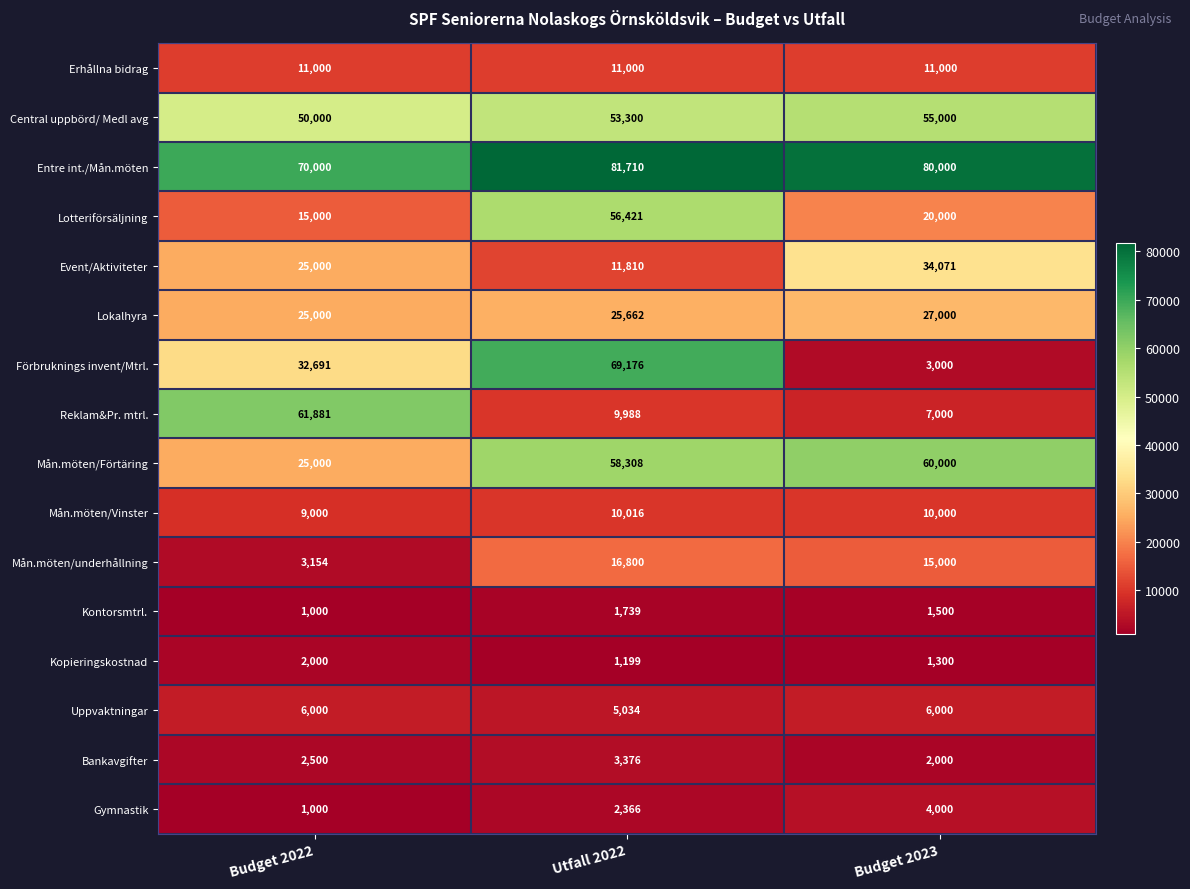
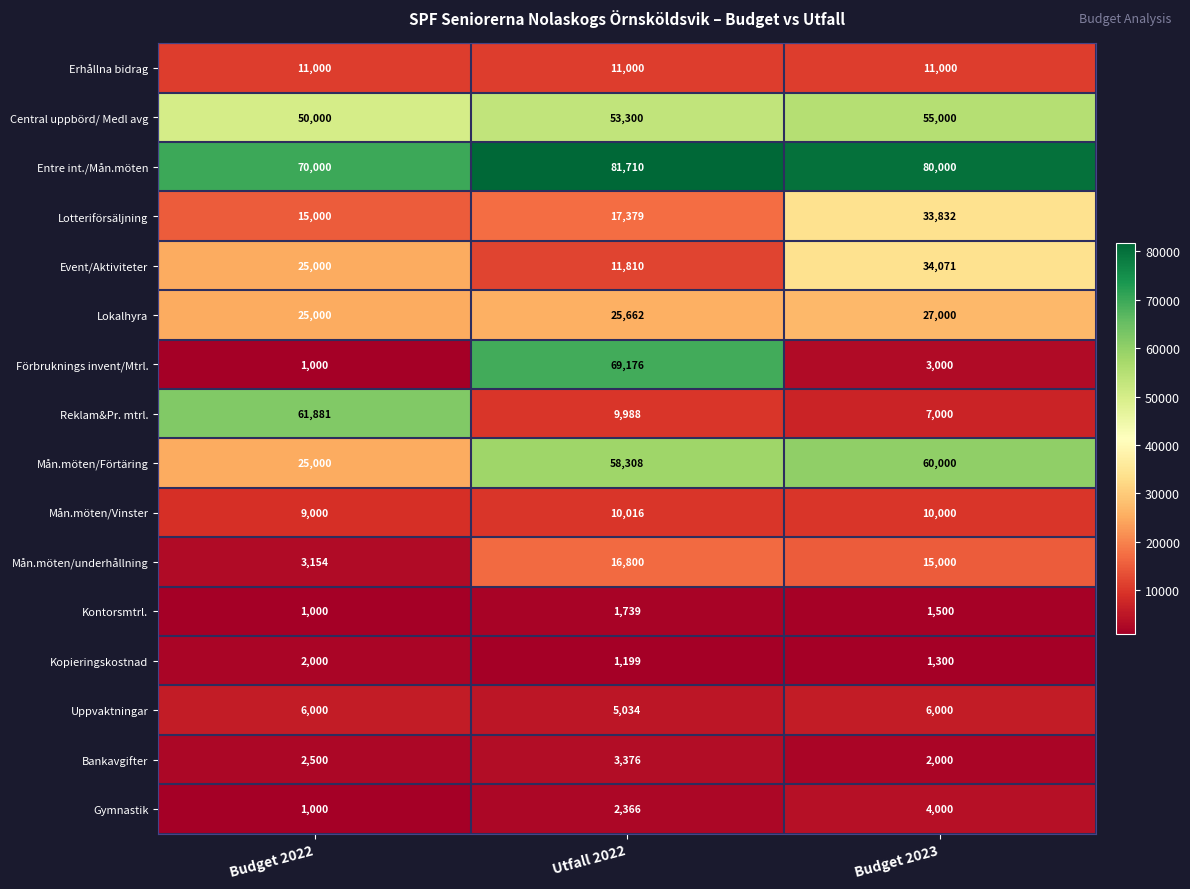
Lotteriförsäljning, Utfall 2022: 56,421 -> 17,379
Lotteriförsäljning, Budget 2023: 20,000 -> 33,832
Förbruknings invent/Mtrl., Budget 2022: 32,691 -> 1,000
